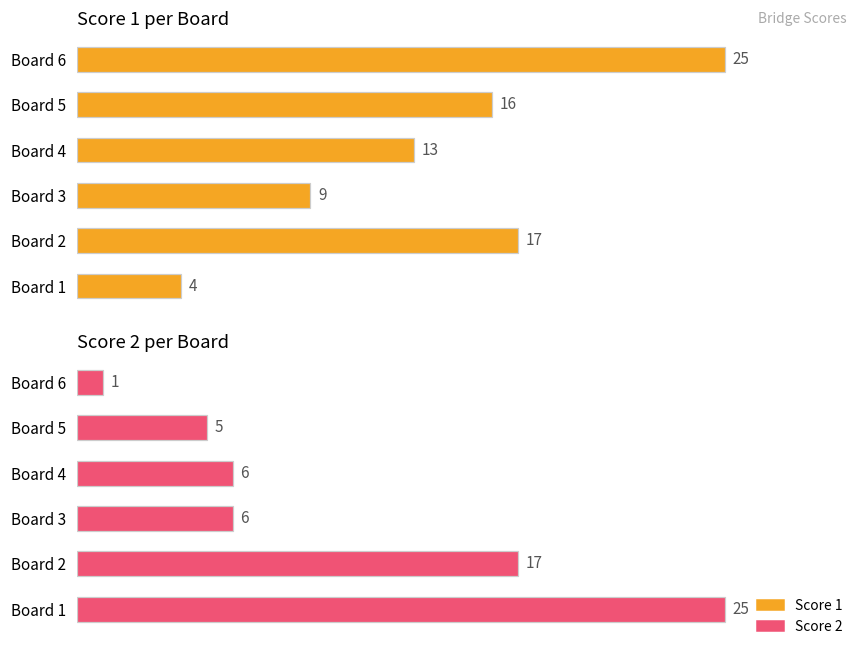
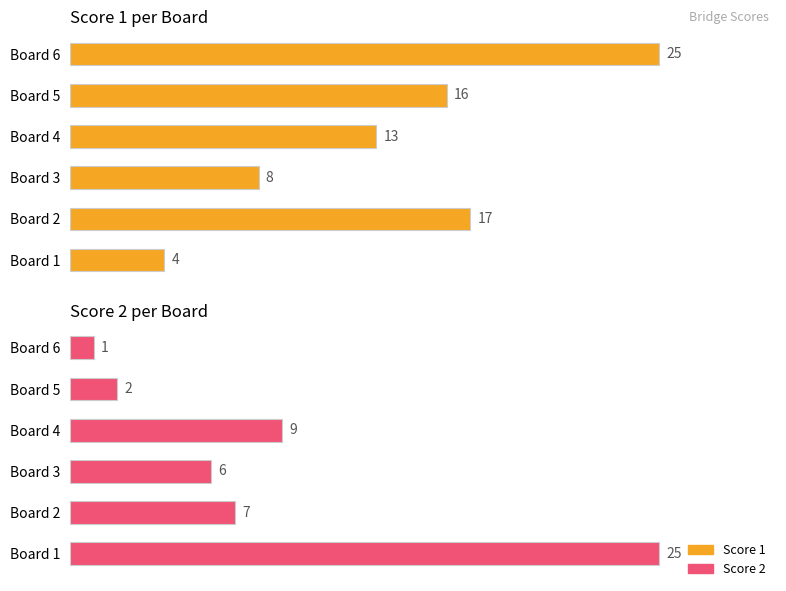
Score 1 per Board, Board 3: 9 -> 8
Score 2 per Board, Board 5: 5 -> 2
Score 2 per Board, Board 4: 6 -> 9
Score 2 per Board, Board 2: 17 -> 7
